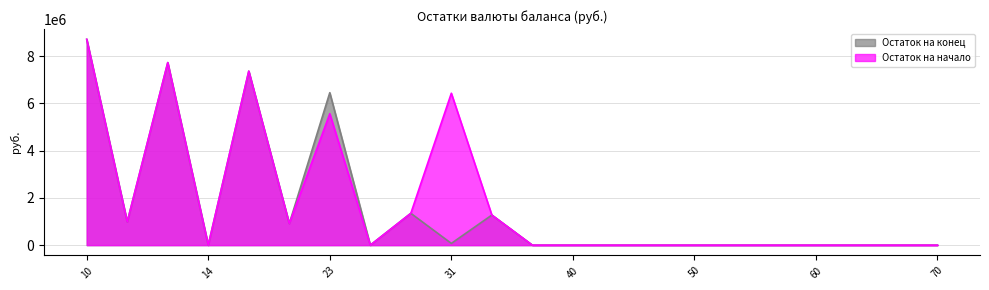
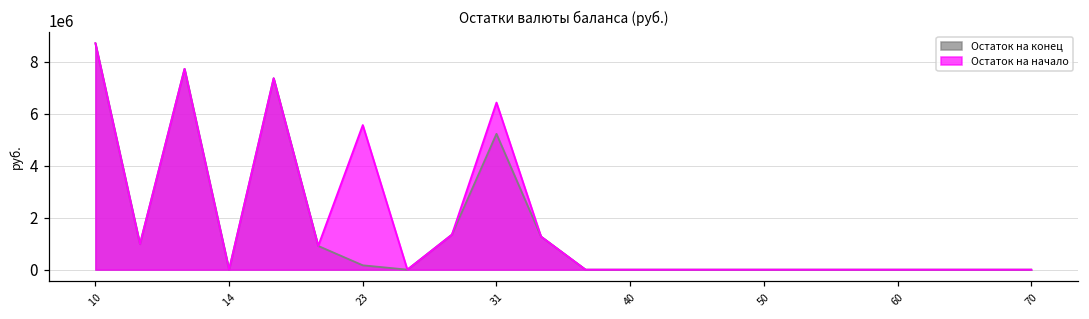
Остаток на конец, 23: 6400000 -> 200000
Остаток на конец, 31: 100000 -> 5200000
